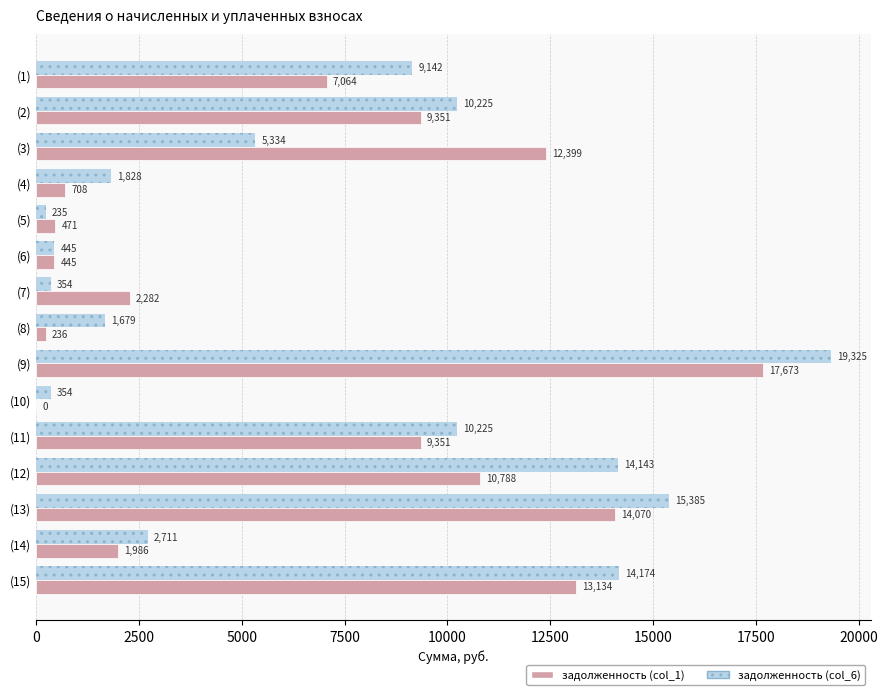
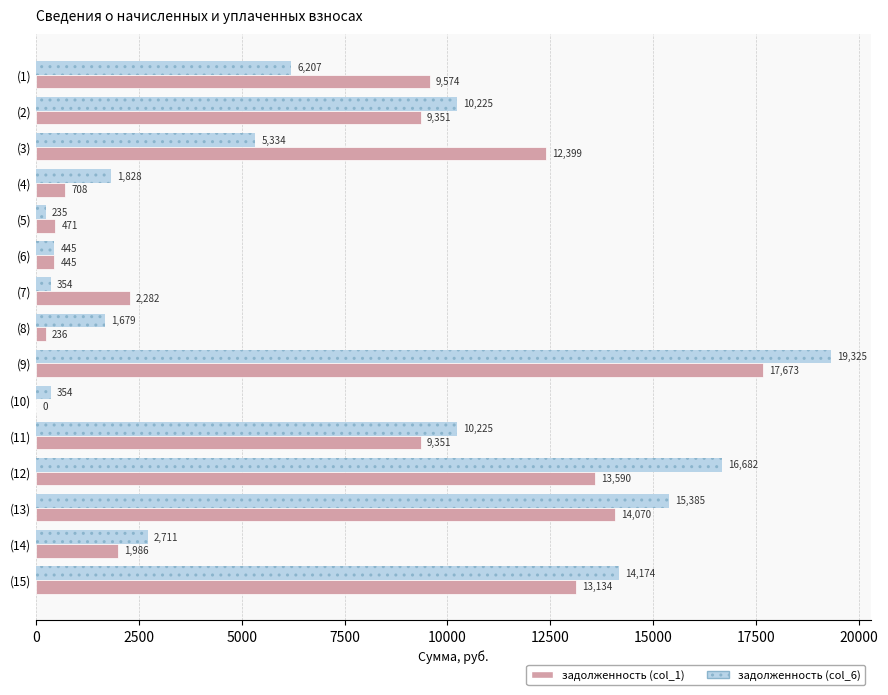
задолженность (col_6), (1): 9,142 -> 6,207
задолженность (col_1), (1): 7,064 -> 9,574
задолженность (col_6), (12): 14,143 -> 16,682
задолженность (col_1), (12): 10,788 -> 13,590
